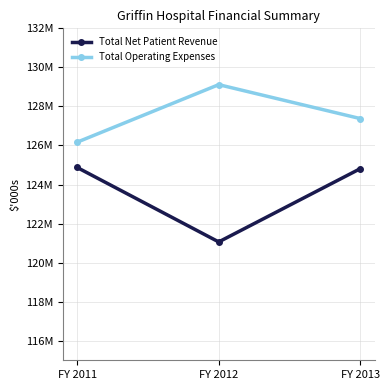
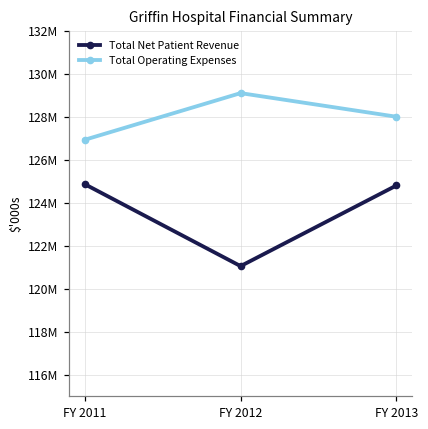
Total Operating Expenses, FY 2011: 126200000 -> 126900000
Total Operating Expenses, FY 2013: 127400000 -> 128000000
